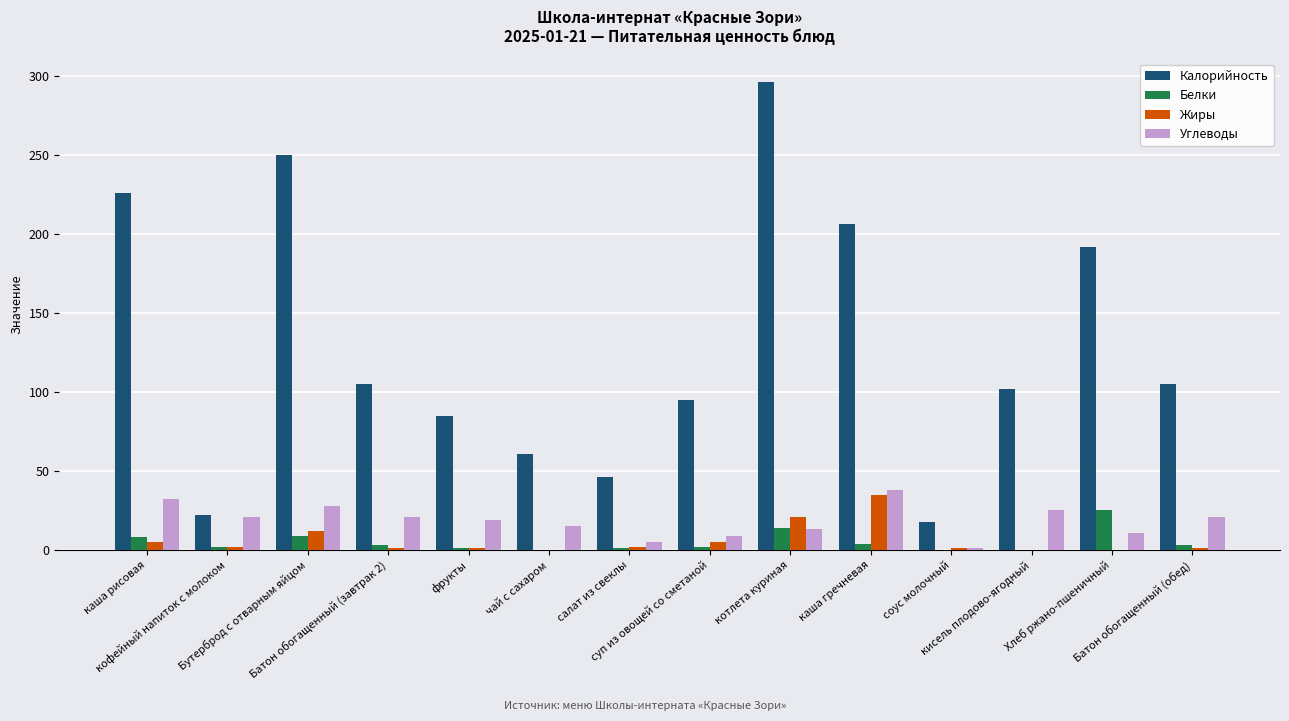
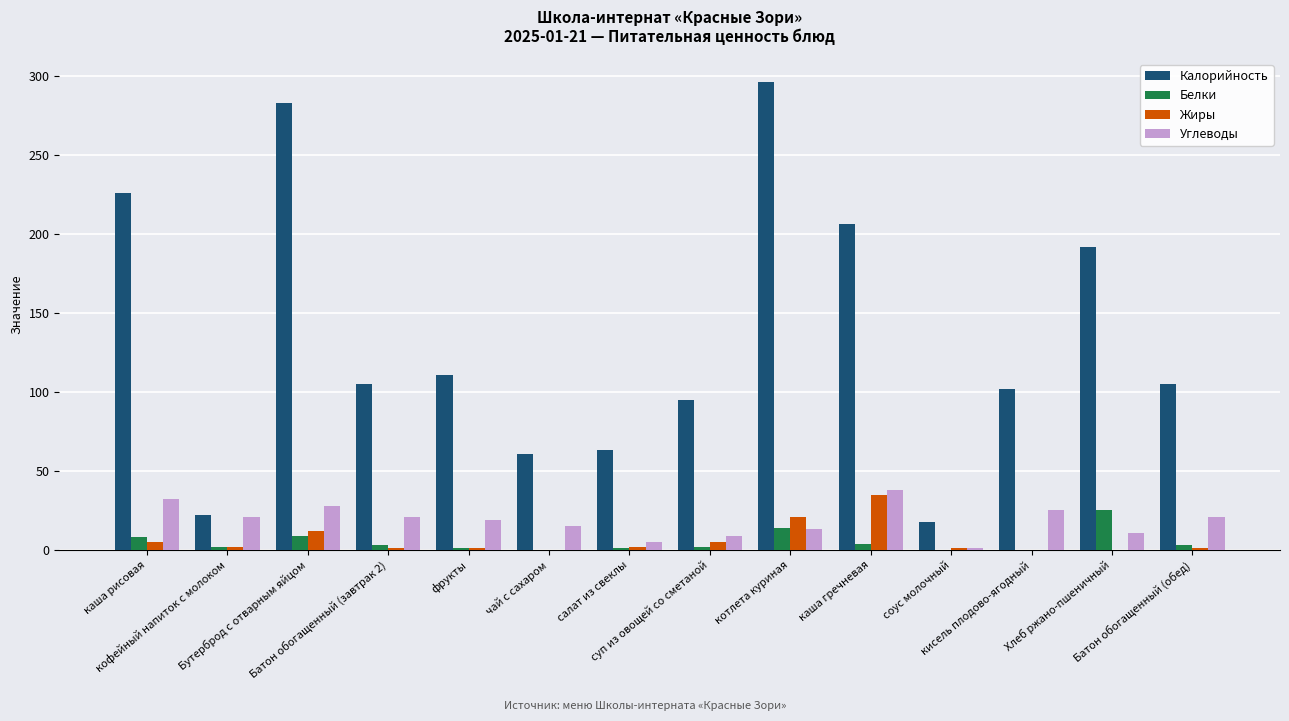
Калорийность, Бутерброд с отварным яйцом: 250 -> 283
Калорийность, фрукты: 85 -> 111
Калорийность, салат из свеклы: 46 -> 63
